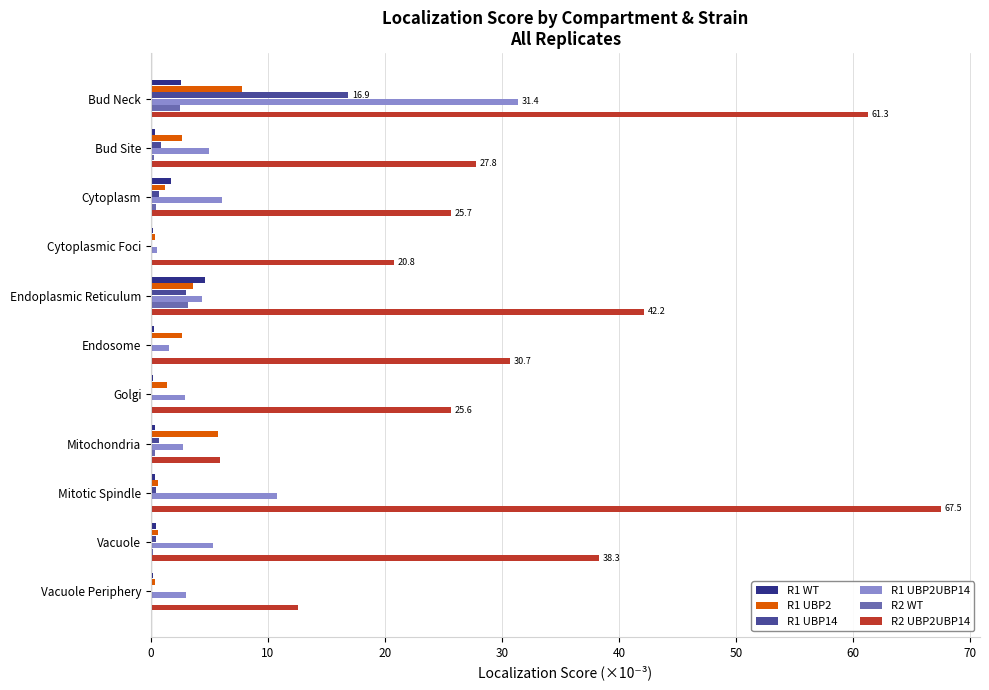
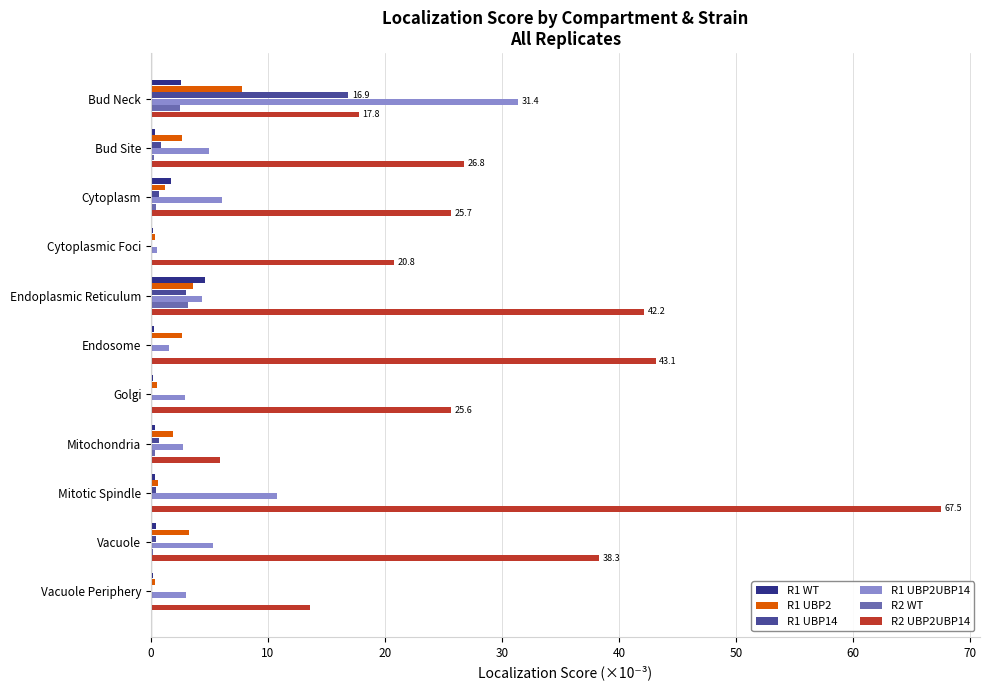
R2 UBP2UBP14, Bud Neck: 61.3 -> 17.8
R2 UBP2UBP14, Bud Site: 27.8 -> 26.8
R2 UBP2UBP14, Endosome: 30.7 -> 43.1
R1 UBP2, Golgi: 1.4 -> 0.5
R1 UBP2, Mitochondria: 5.7 -> 1.9
R1 UBP2, Vacuole: 0.6 -> 3.3
R2 UBP2UBP14, Vacuole Periphery: 12.6 -> 13.6
